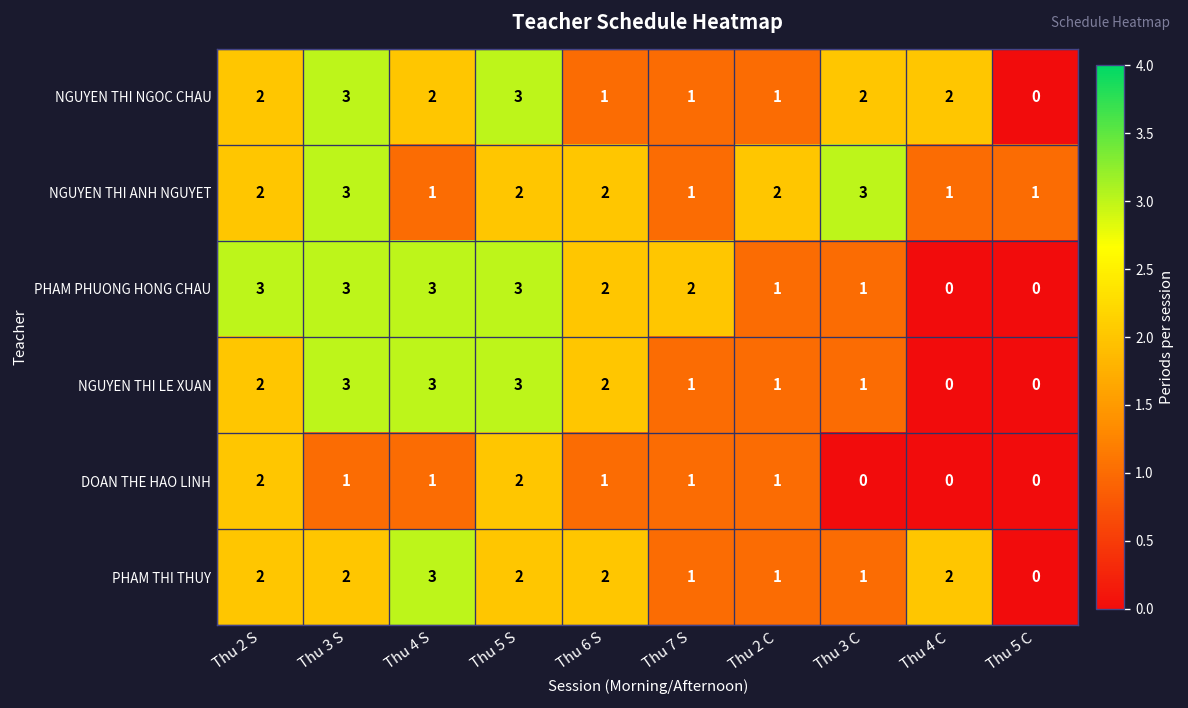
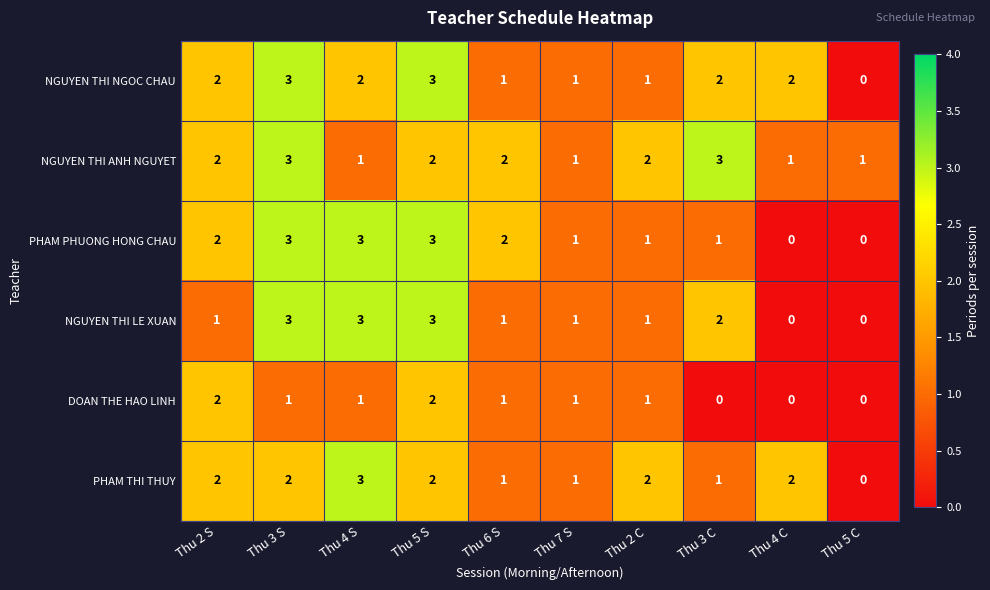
PHAM PHUONG HONG CHAU, Thu 2 S: 3 -> 2
PHAM PHUONG HONG CHAU, Thu 7 S: 2 -> 1
NGUYEN THI LE XUAN, Thu 2 S: 2 -> 1
NGUYEN THI LE XUAN, Thu 6 S: 2 -> 1
NGUYEN THI LE XUAN, Thu 3 C: 1 -> 2
PHAM THI THUY, Thu 6 S: 2 -> 1
PHAM THI THUY, Thu 2 C: 1 -> 2
